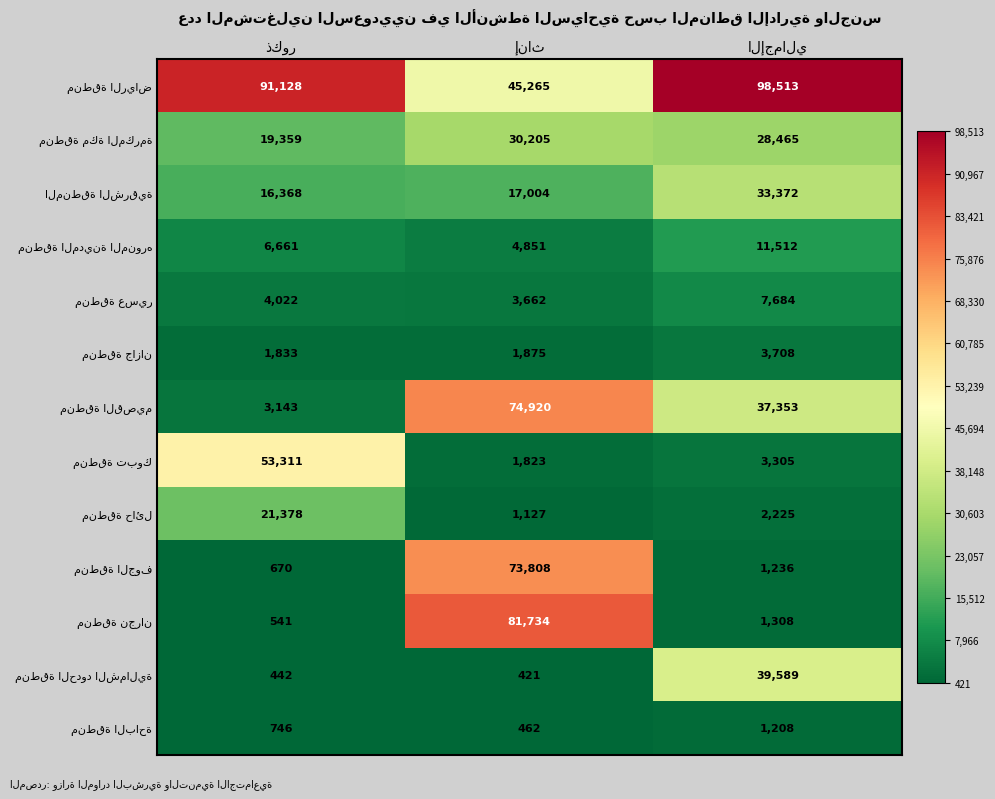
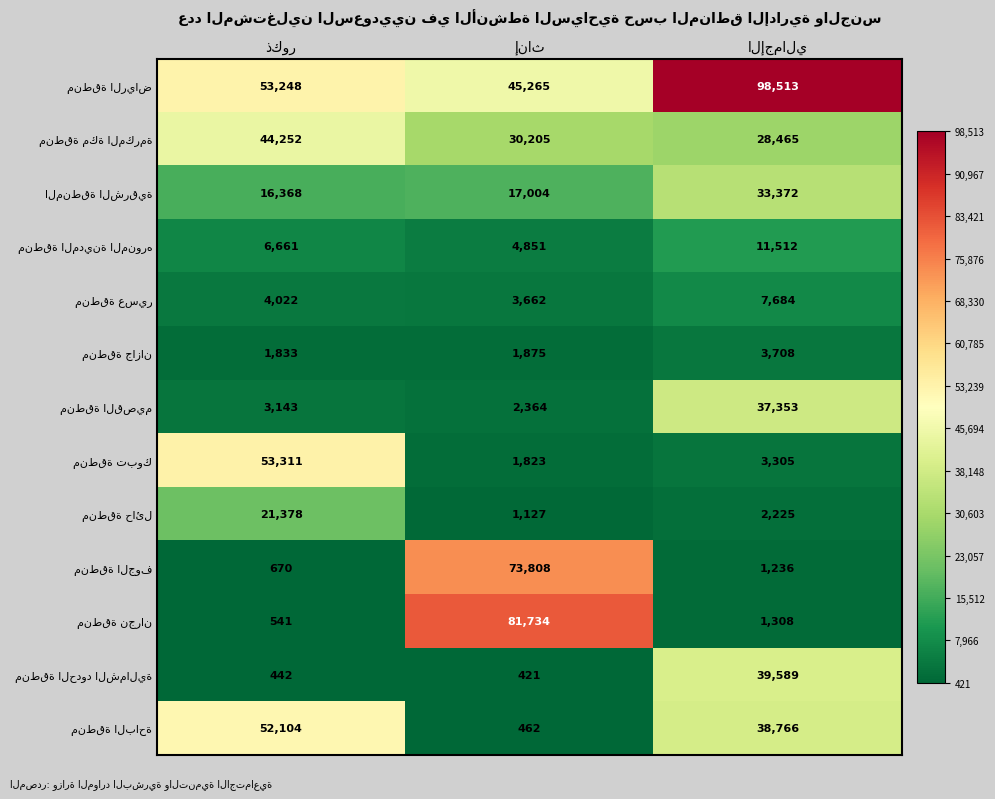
منطقة الرياض, ذكور: 91,128 -> 53,248
منطقة مكة المكرمة, ذكور: 19,359 -> 44,252
منطقة القصيم, إناث: 74,920 -> 2,364
منطقة الباحة, ذكور: 746 -> 52,104
منطقة الباحة, الإجمالي: 1,208 -> 38,766
